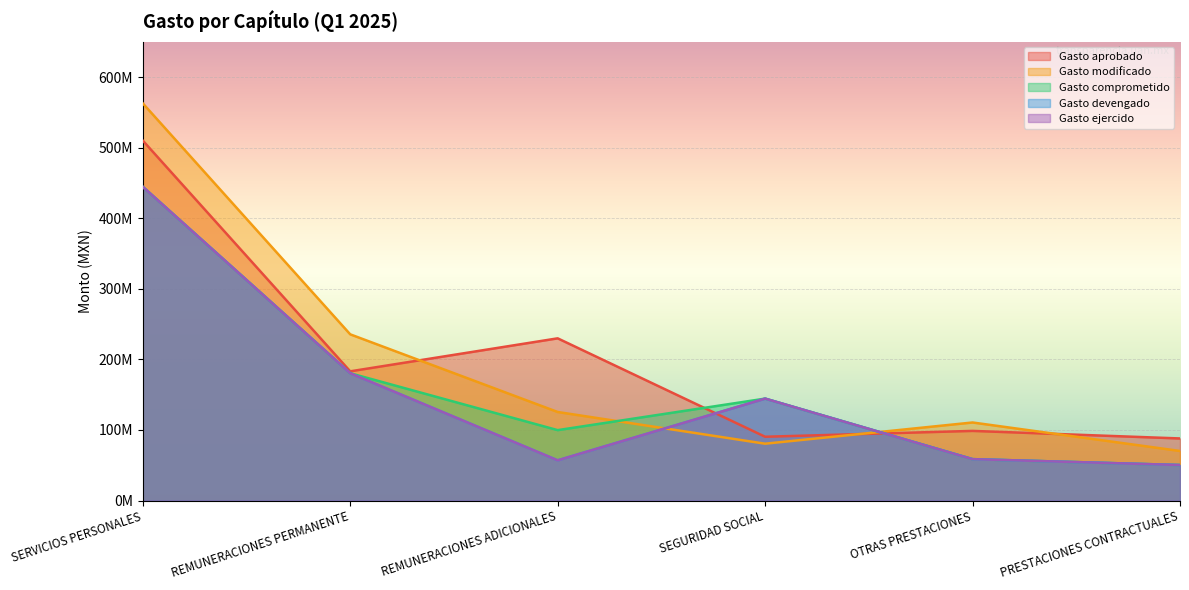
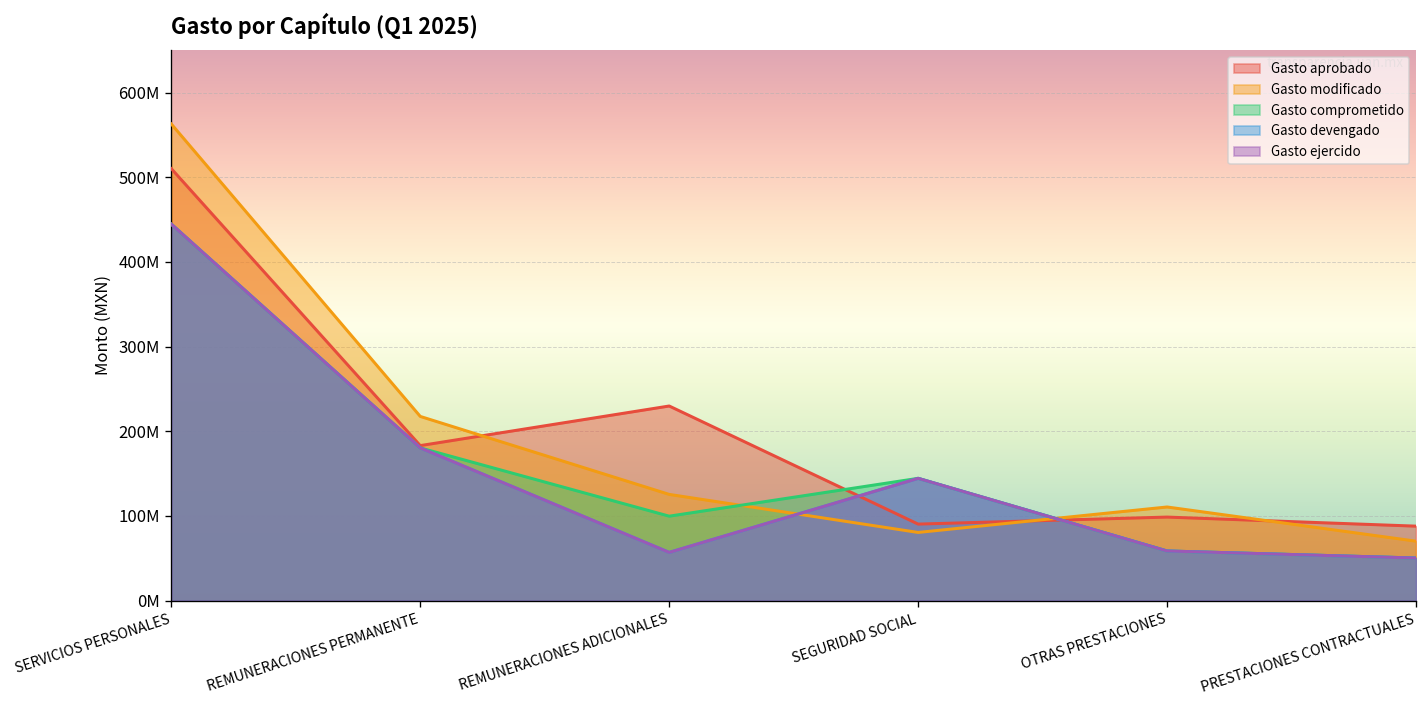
Gasto modificado, REMUNERACIONES PERMANENTE: 240000000 -> 220000000
